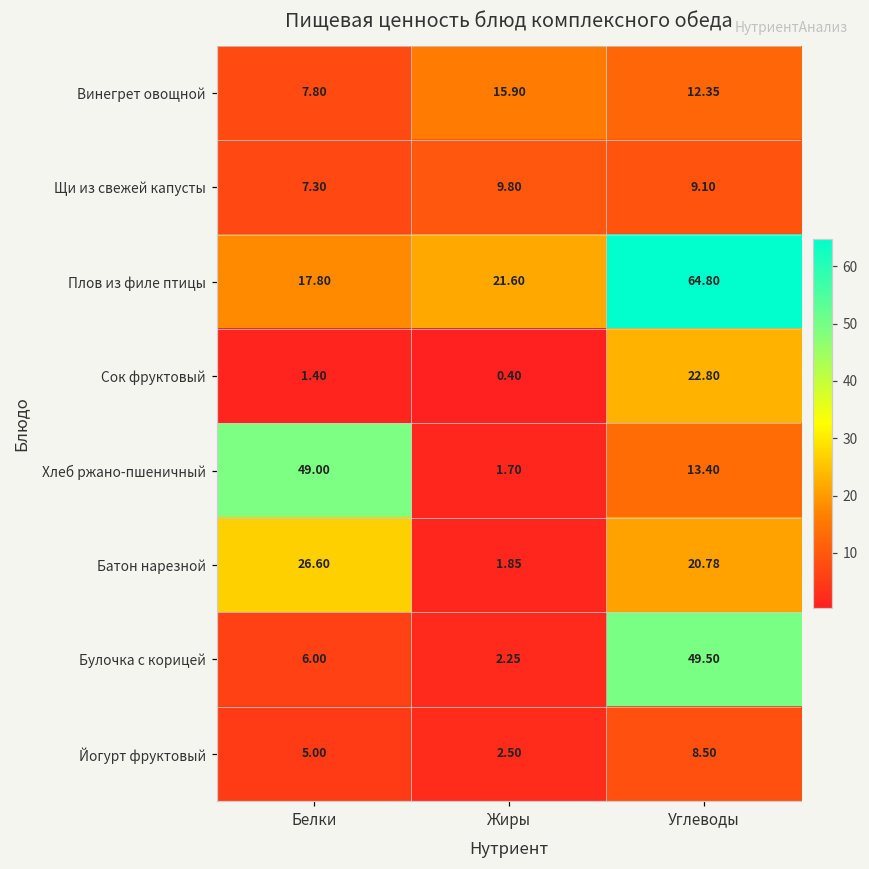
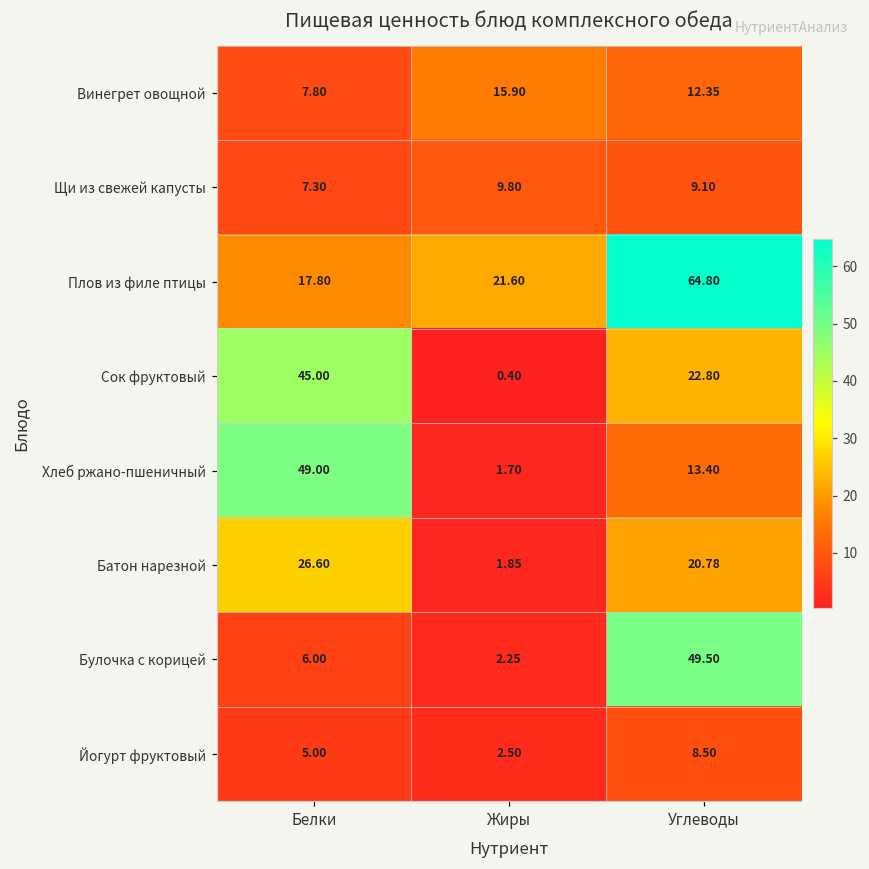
Сок фруктовый, Белки: 1.40 -> 45.00
